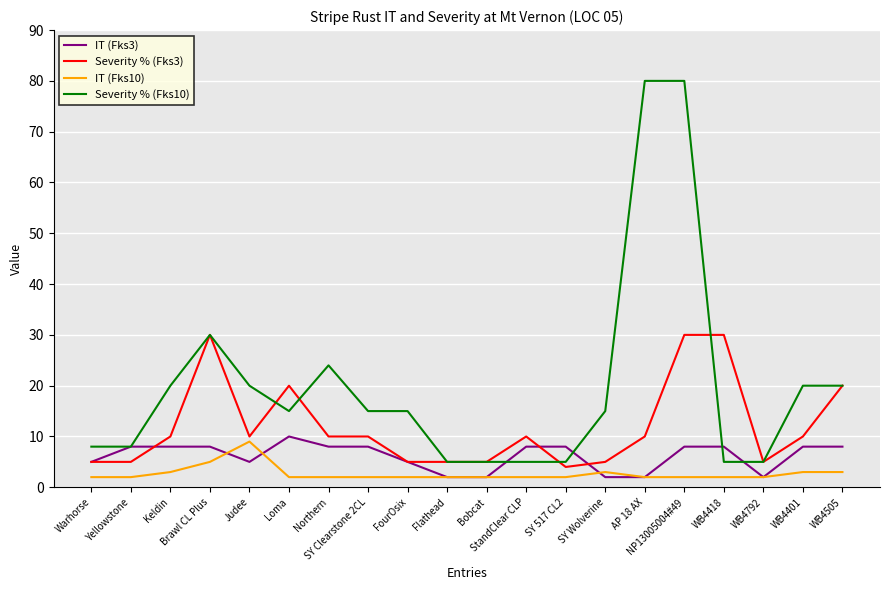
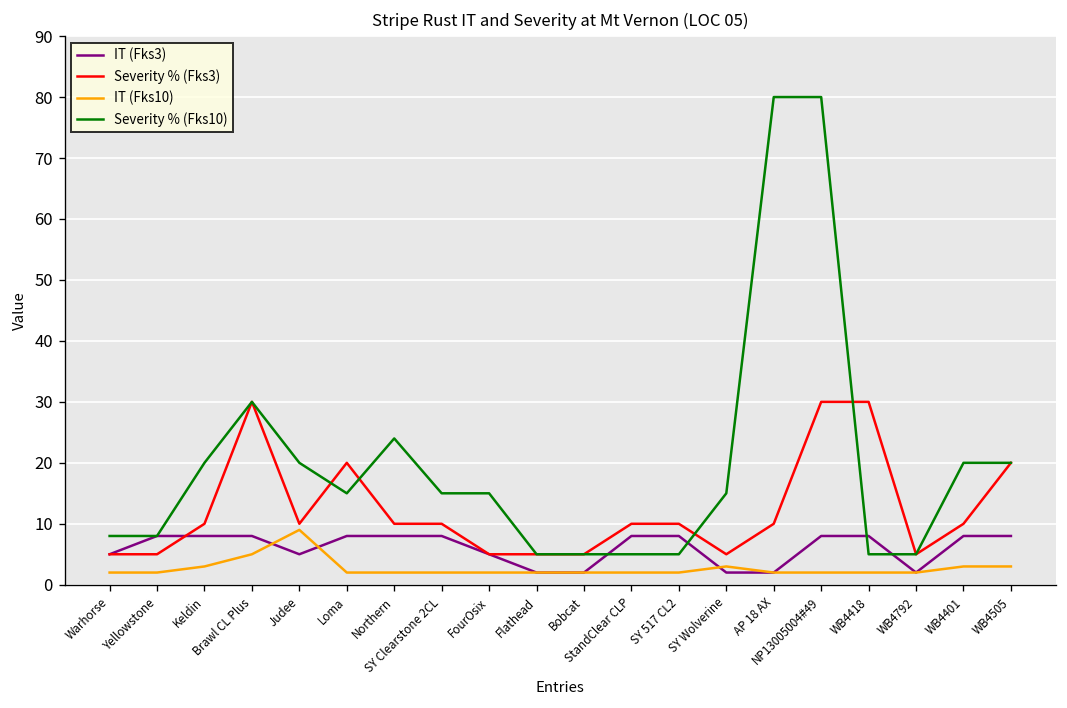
IT (Fks3), Loma: 10 -> 8
Severity % (Fks3), SY 517 CL2: 4 -> 10
